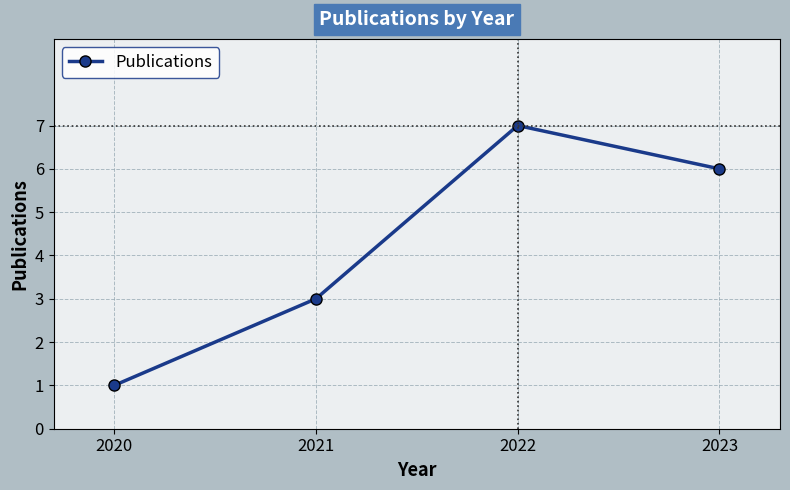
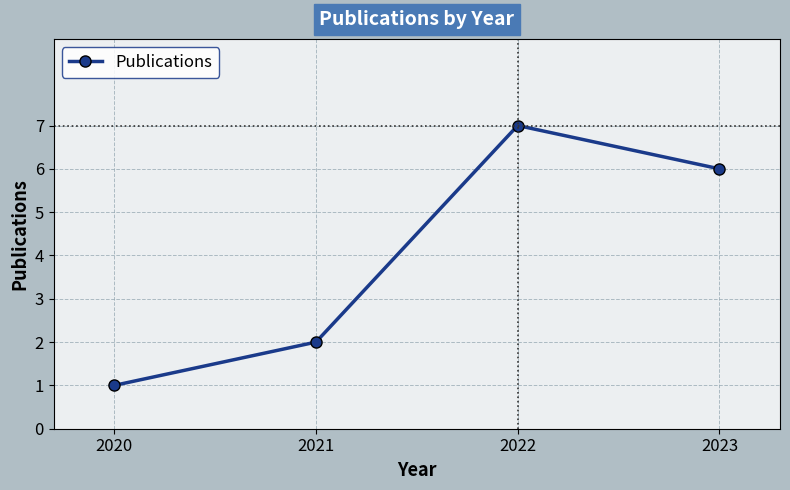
2021: 3 -> 2
